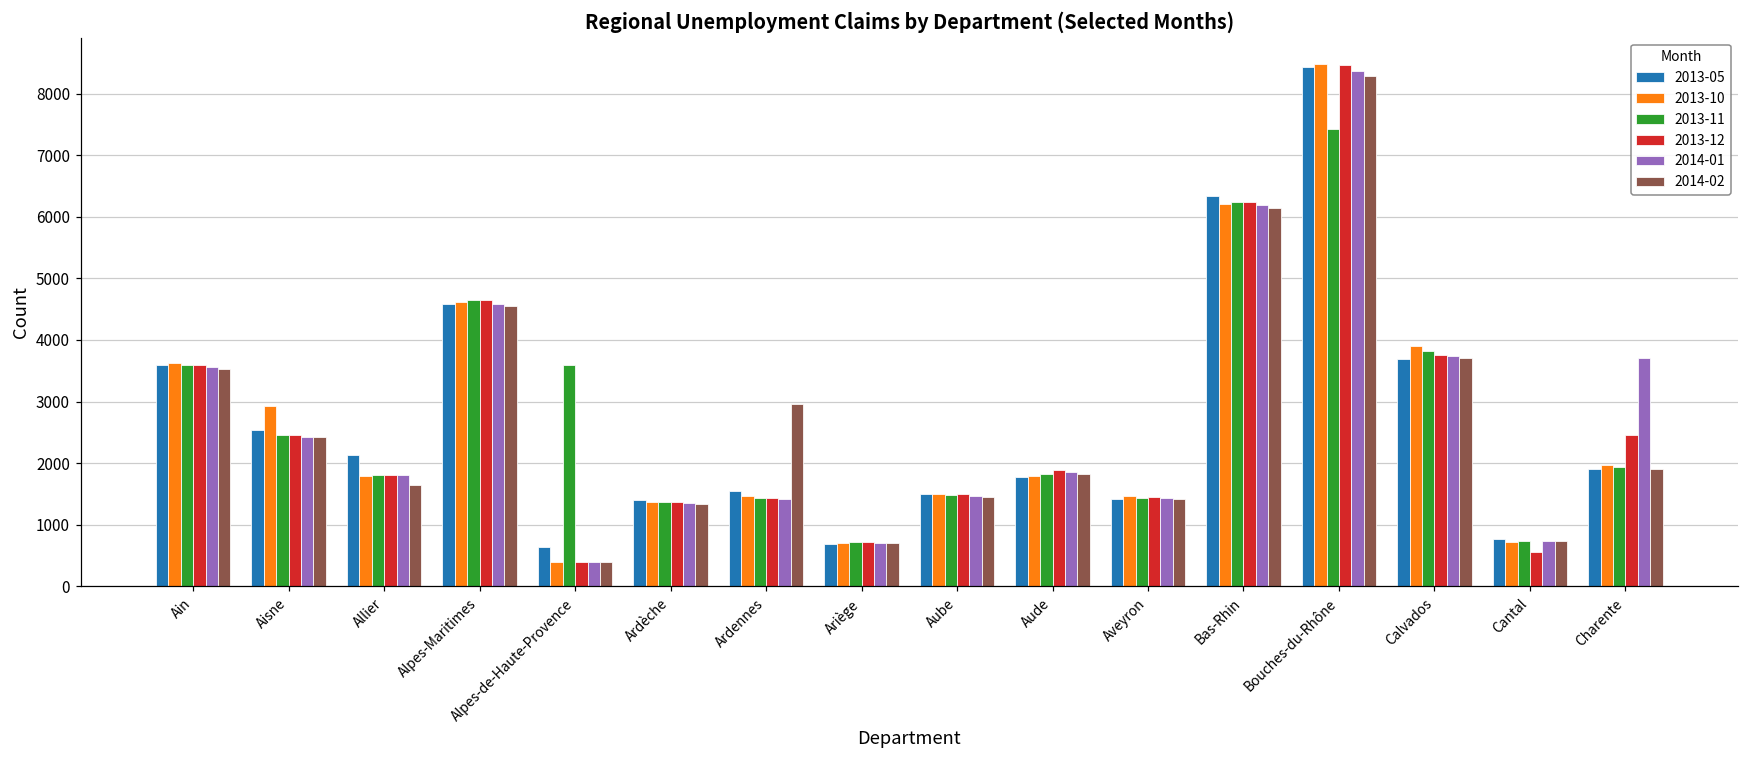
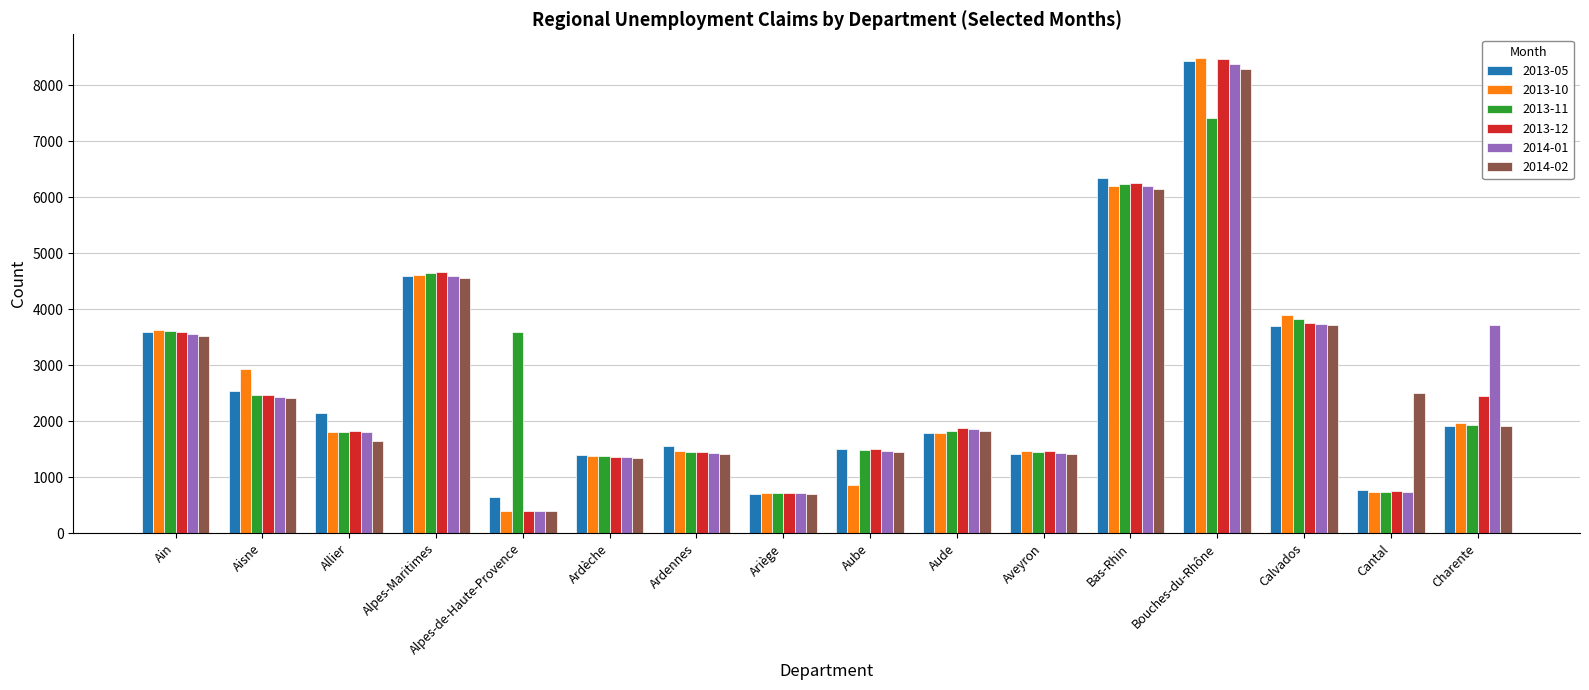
2014-02, Ardennes: 3000 -> 1400
2013-10, Aube: 1500 -> 900
2013-12, Cantal: 600 -> 700
2014-02, Cantal: 700 -> 2500
